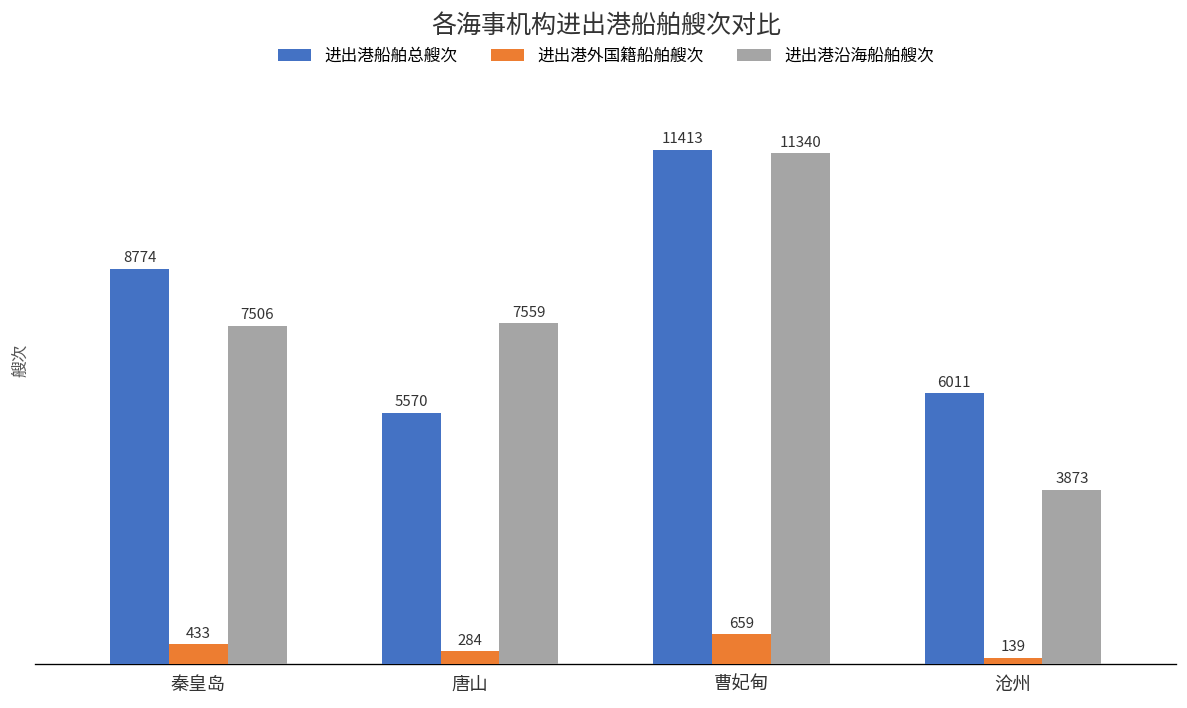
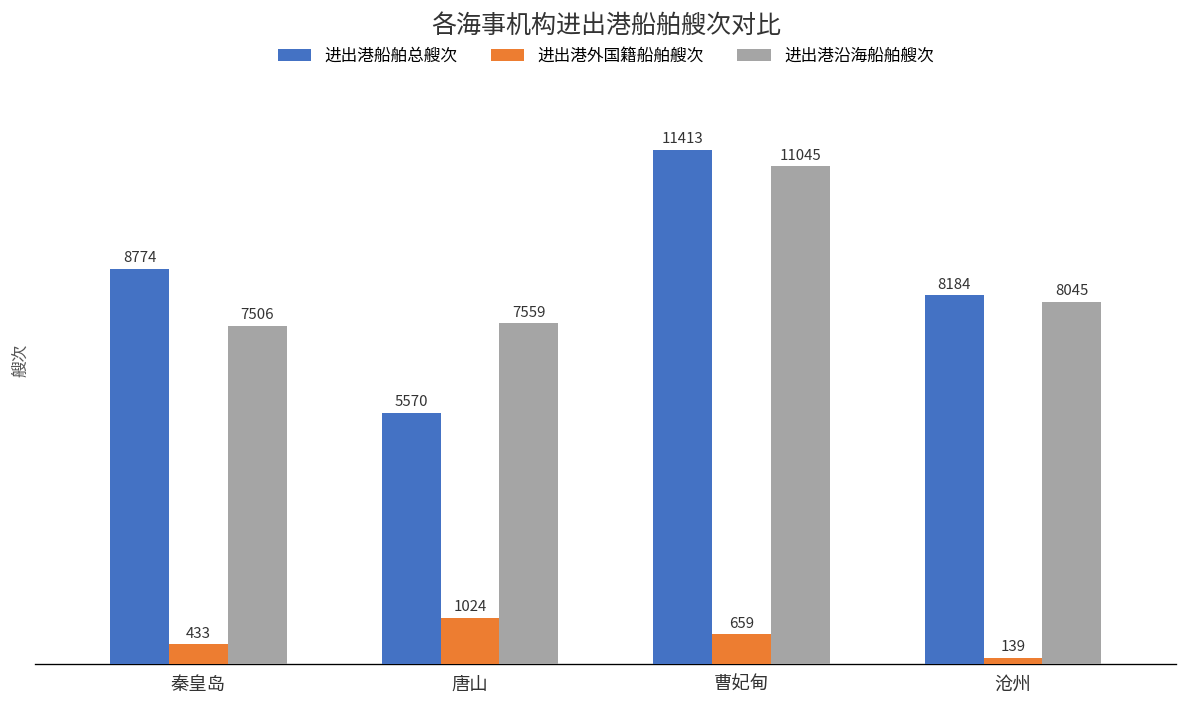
进出港外国籍船舶艘次, 唐山: 284 -> 1024
进出港沿海船舶艘次, 曹妃甸: 11340 -> 11045
进出港船舶总艘次, 沧州: 6011 -> 8184
进出港沿海船舶艘次, 沧州: 3873 -> 8045
